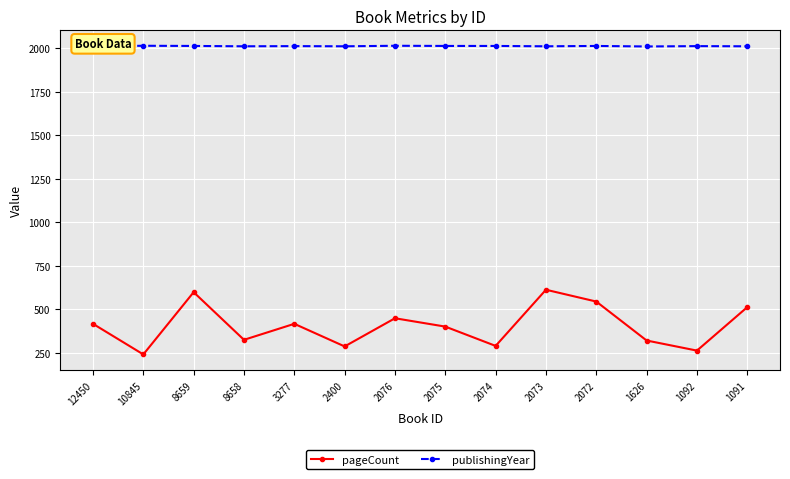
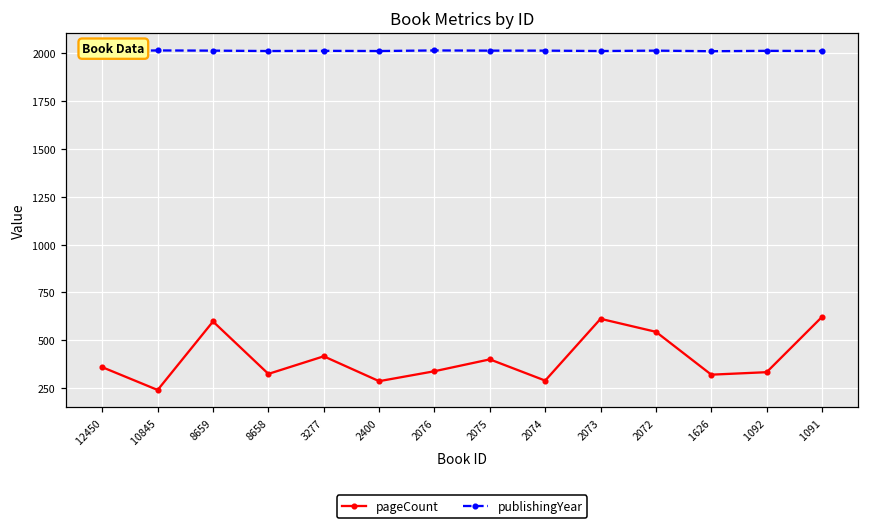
pageCount, 12450: 420 -> 360
pageCount, 2076: 450 -> 340
pageCount, 1092: 260 -> 330
pageCount, 1091: 510 -> 620
